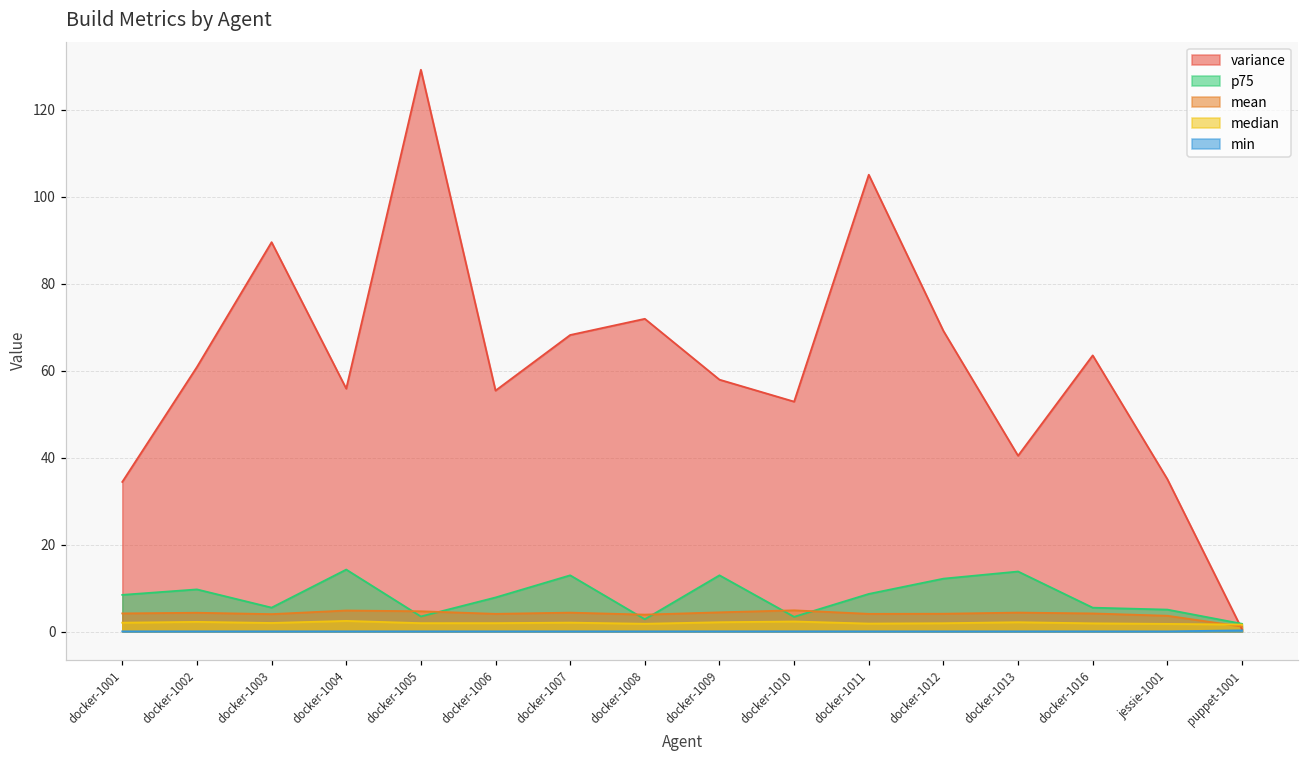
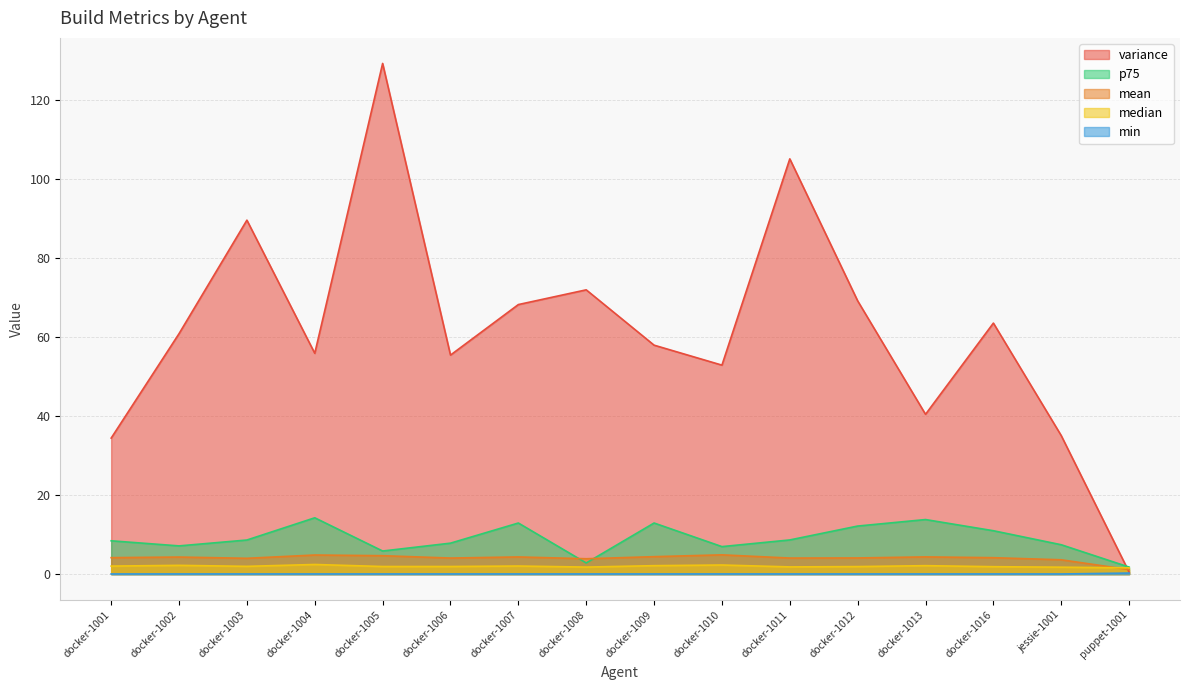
p75, docker-1002: 10 -> 7
p75, docker-1003: 5 -> 9
p75, docker-1005: 3 -> 6
p75, docker-1010: 3 -> 7
p75, docker-1016: 5 -> 11
p75, jessie-1001: 5 -> 7
